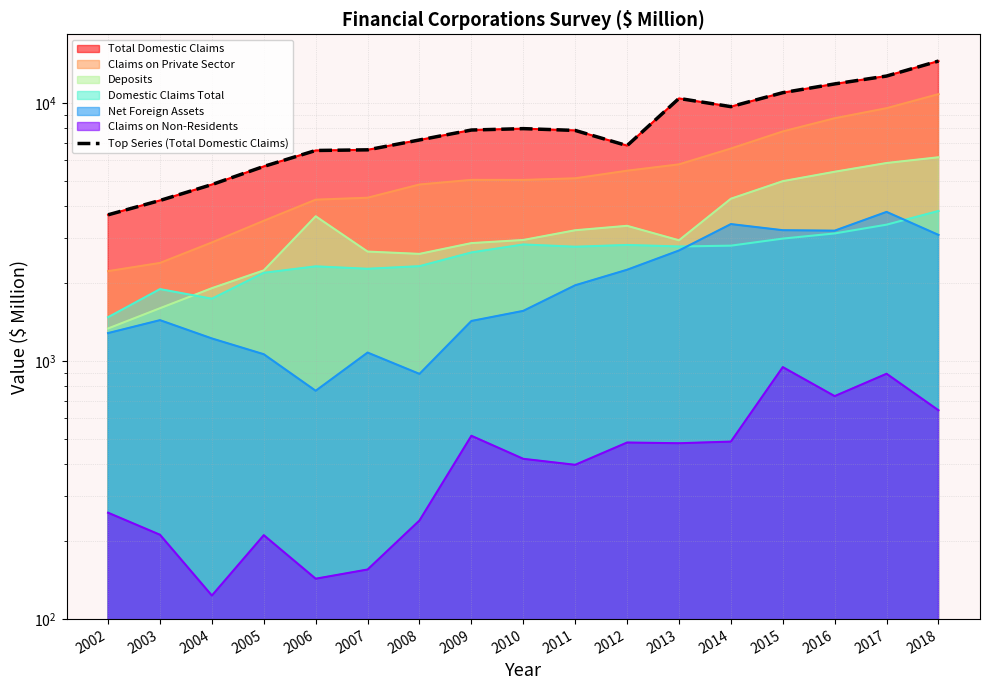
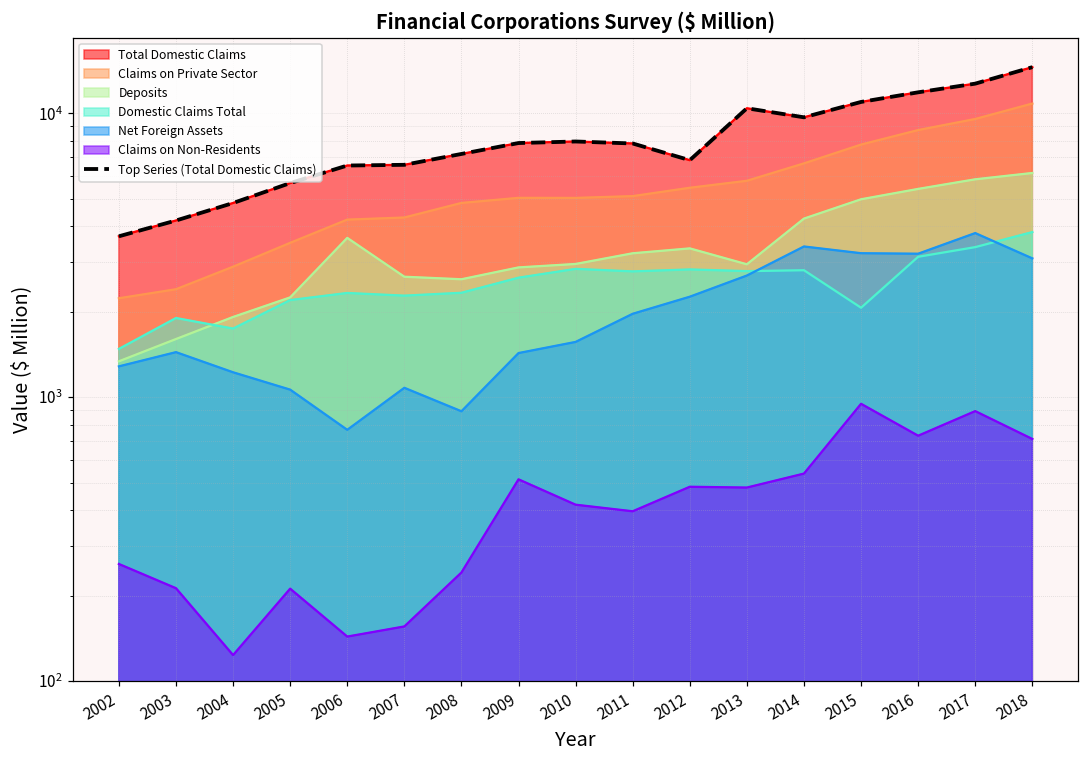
Claims on Non-Residents, 2014: 490 -> 540
Domestic Claims Total, 2015: 3000 -> 2100
Claims on Non-Residents, 2018: 640 -> 710
